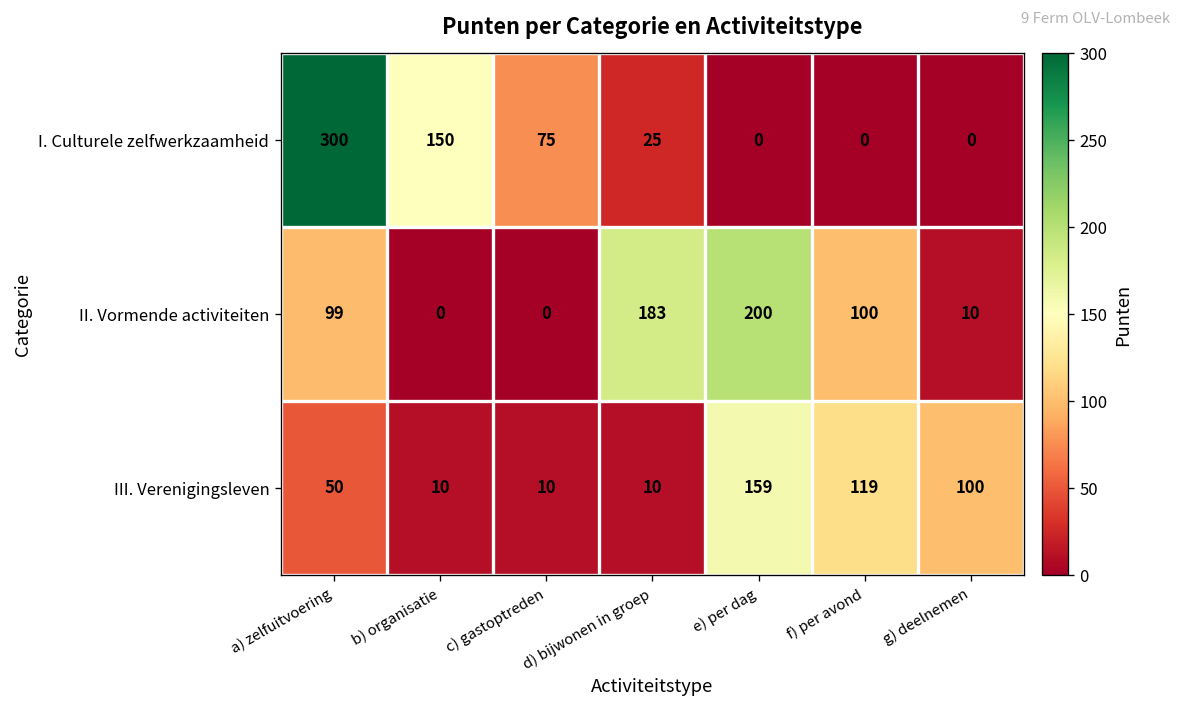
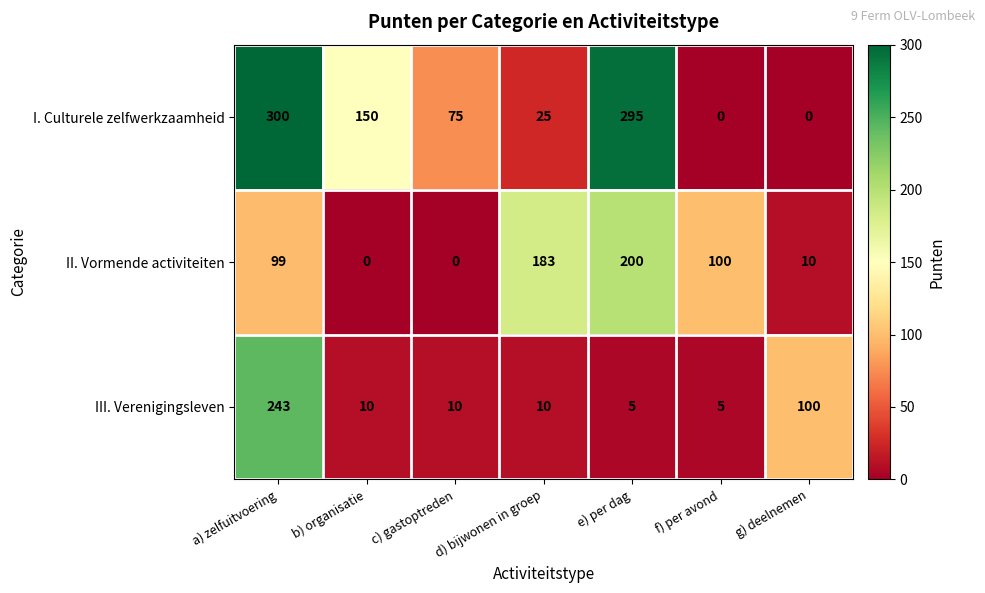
I. Culturele zelfwerkzaamheid, e) per dag: 0 -> 295
III. Verenigingsleven, a) zelfuitvoering: 50 -> 243
III. Verenigingsleven, e) per dag: 159 -> 5
III. Verenigingsleven, f) per avond: 119 -> 5
